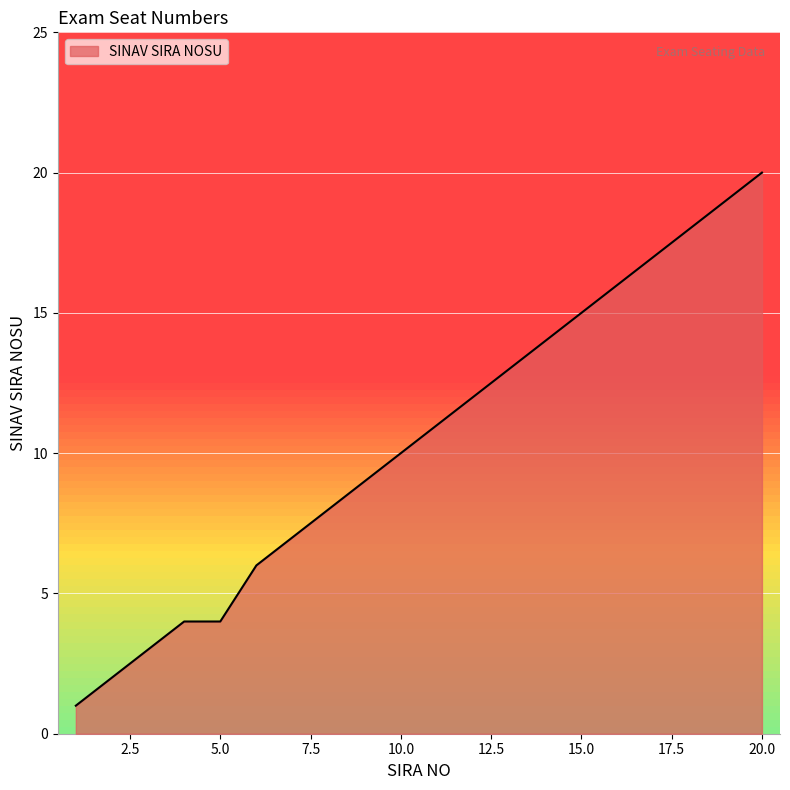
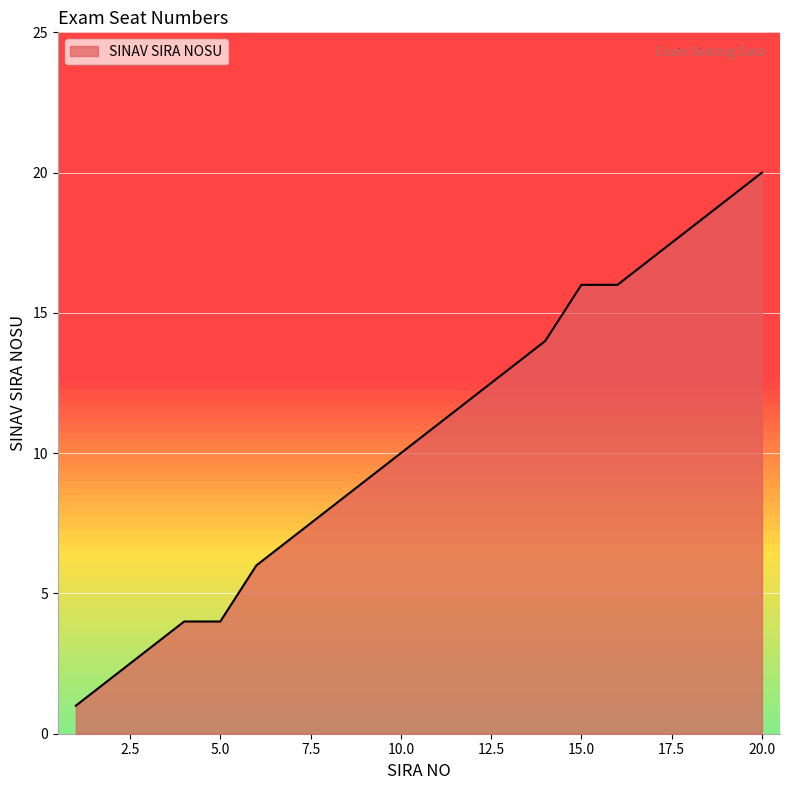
15.0: 15 -> 16
